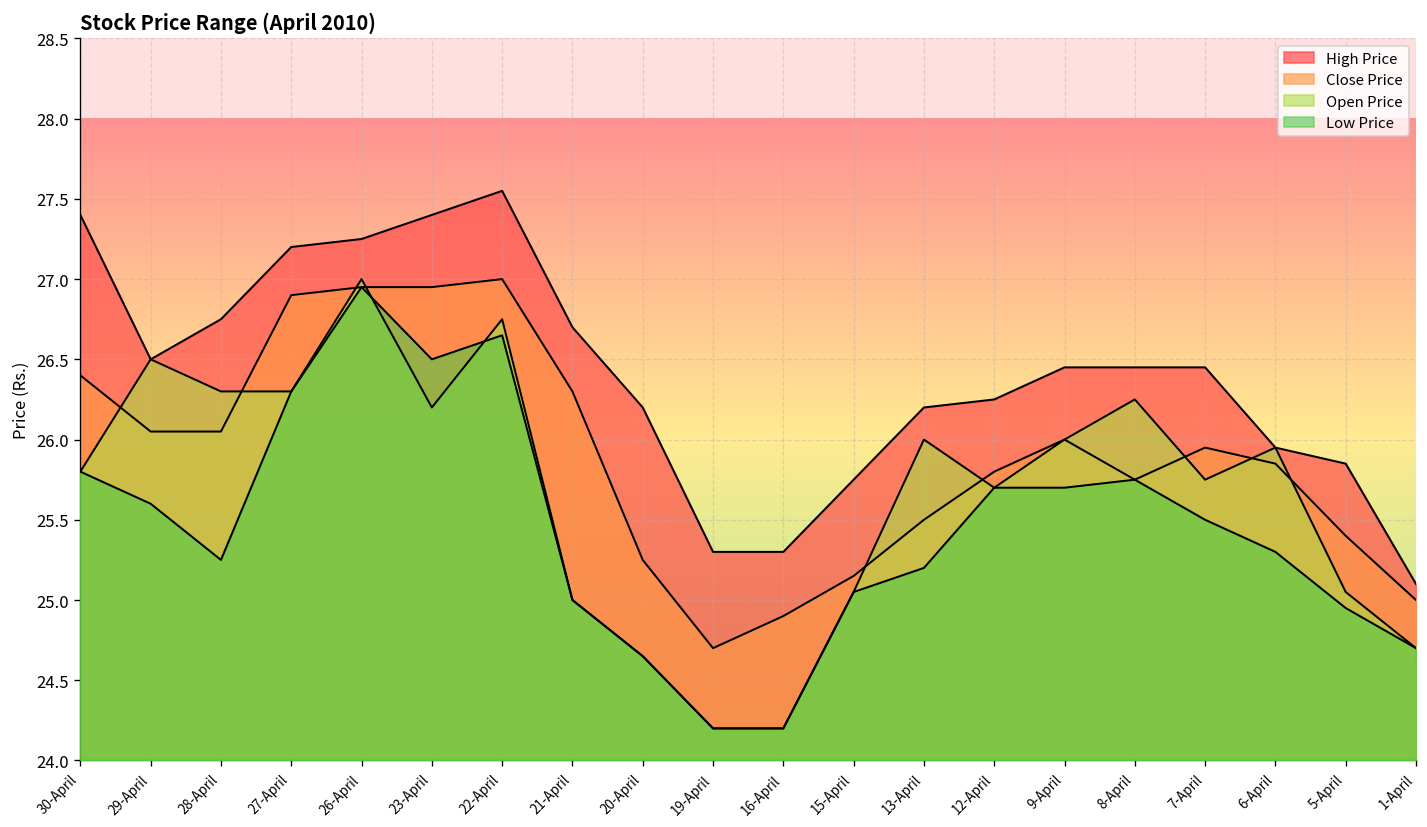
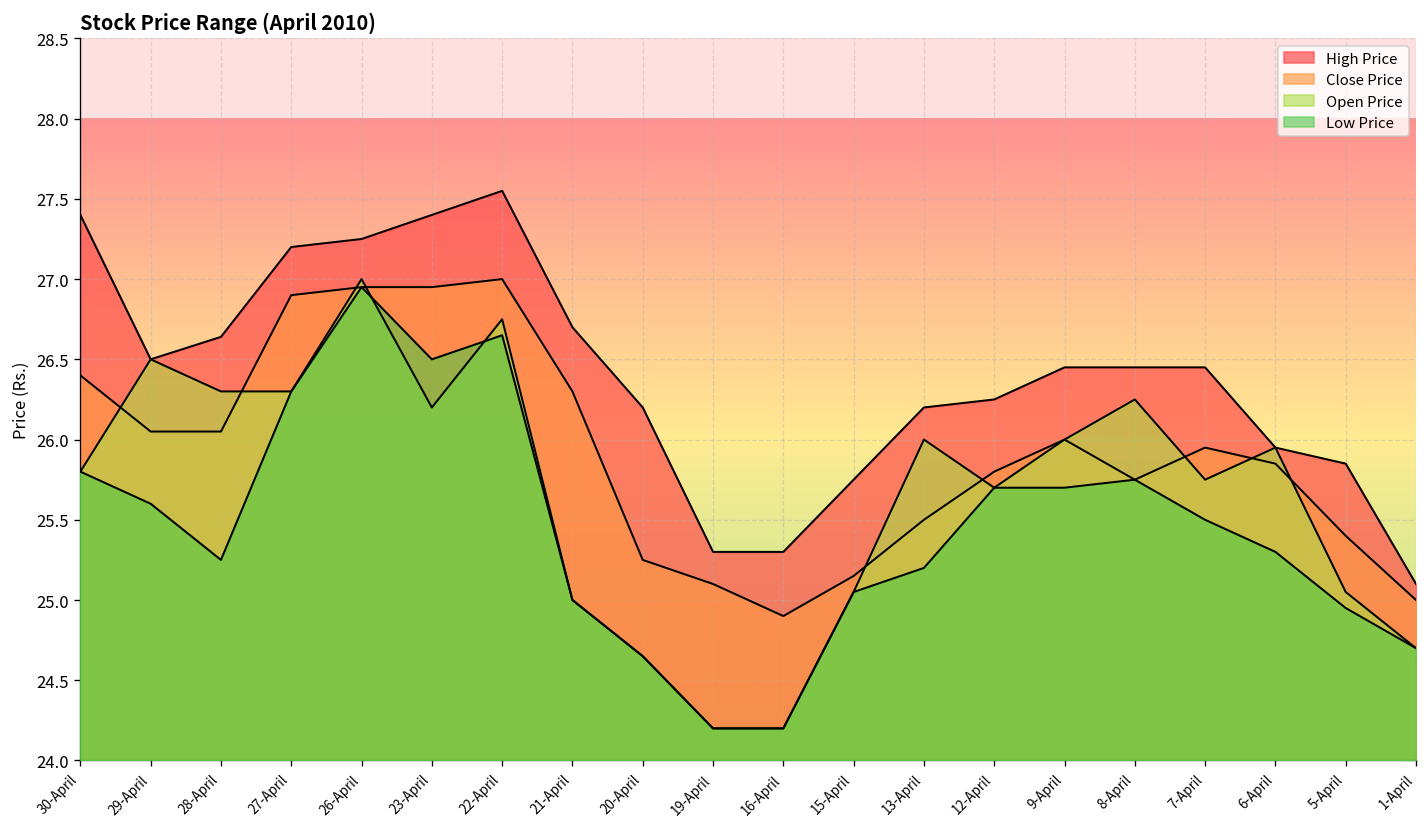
High Price, 28-April: 26.75 -> 26.64
Close Price, 19-April: 24.7 -> 25.1
